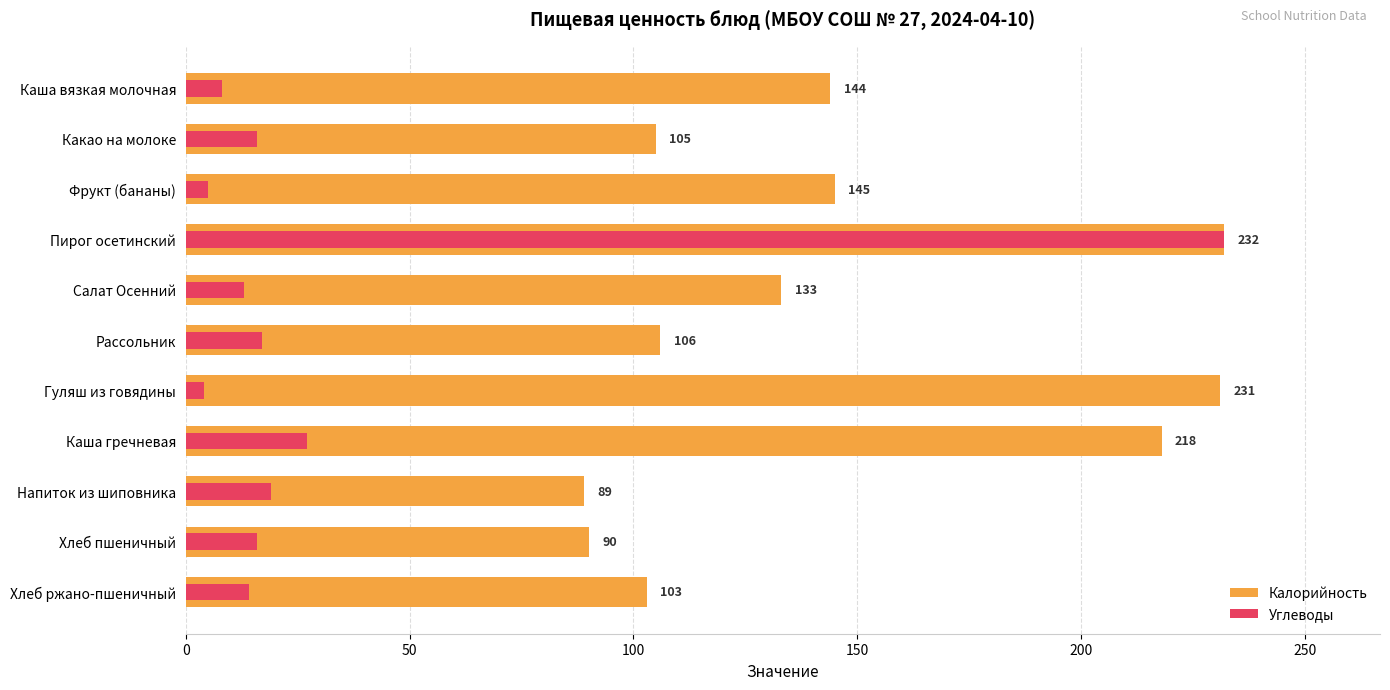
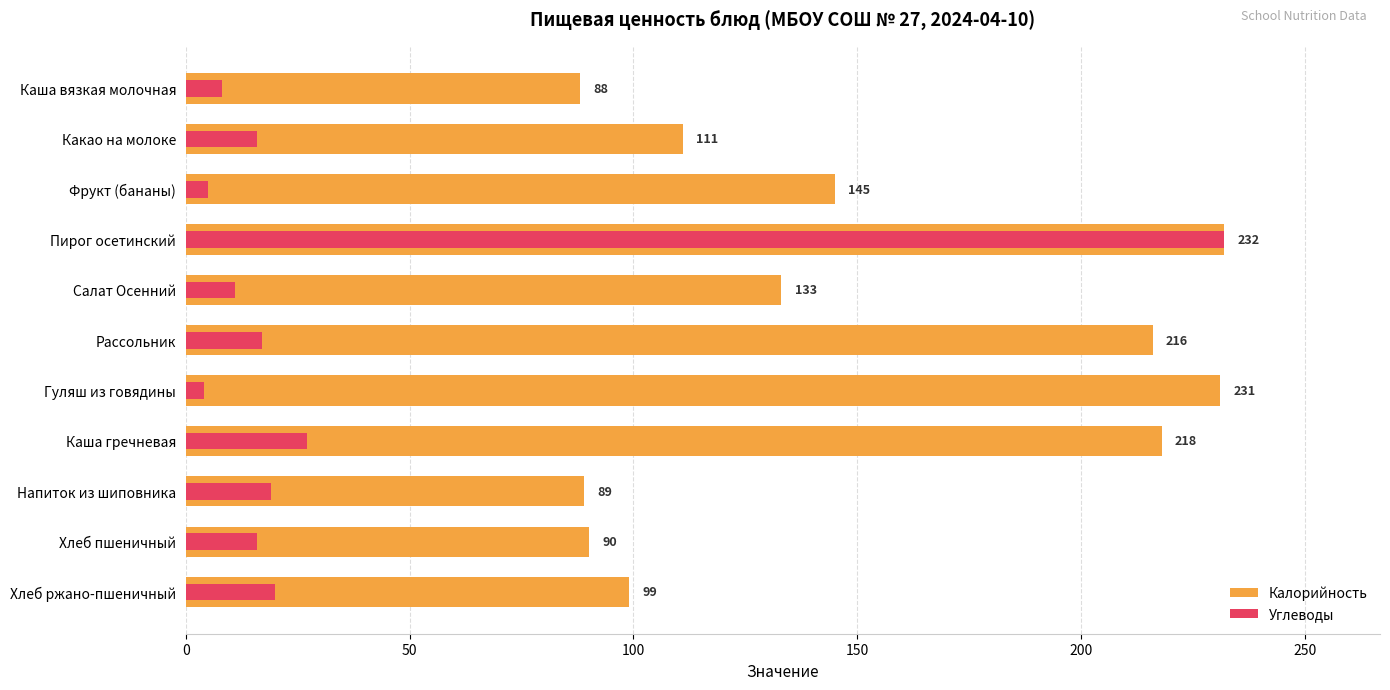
Калорийность, Каша вязкая молочная: 144 -> 88
Калорийность, Какао на молоке: 105 -> 111
Углеводы, Салат Осенний: 13 -> 11
Калорийность, Рассольник: 106 -> 216
Калорийность, Хлеб ржано-пшеничный: 103 -> 99
Углеводы, Хлеб ржано-пшеничный: 14 -> 20
